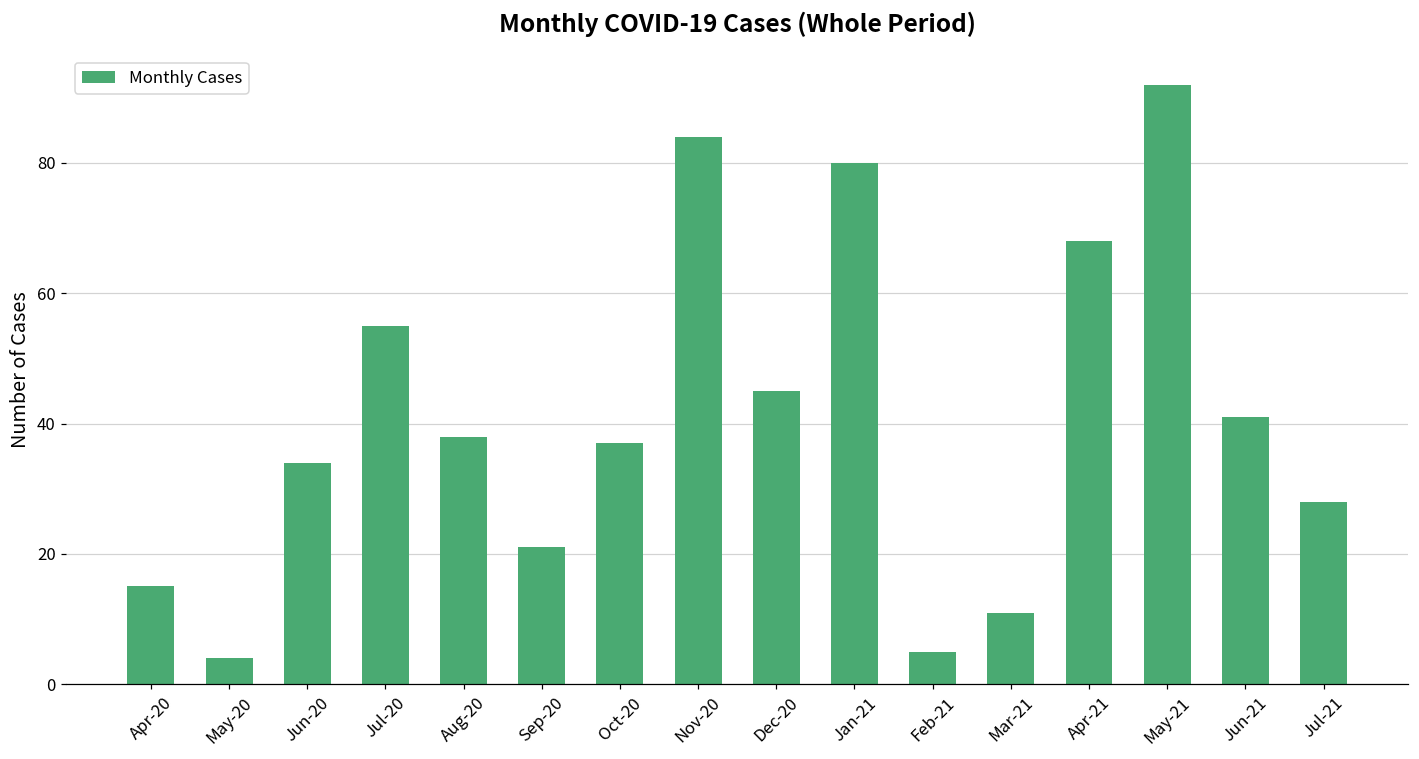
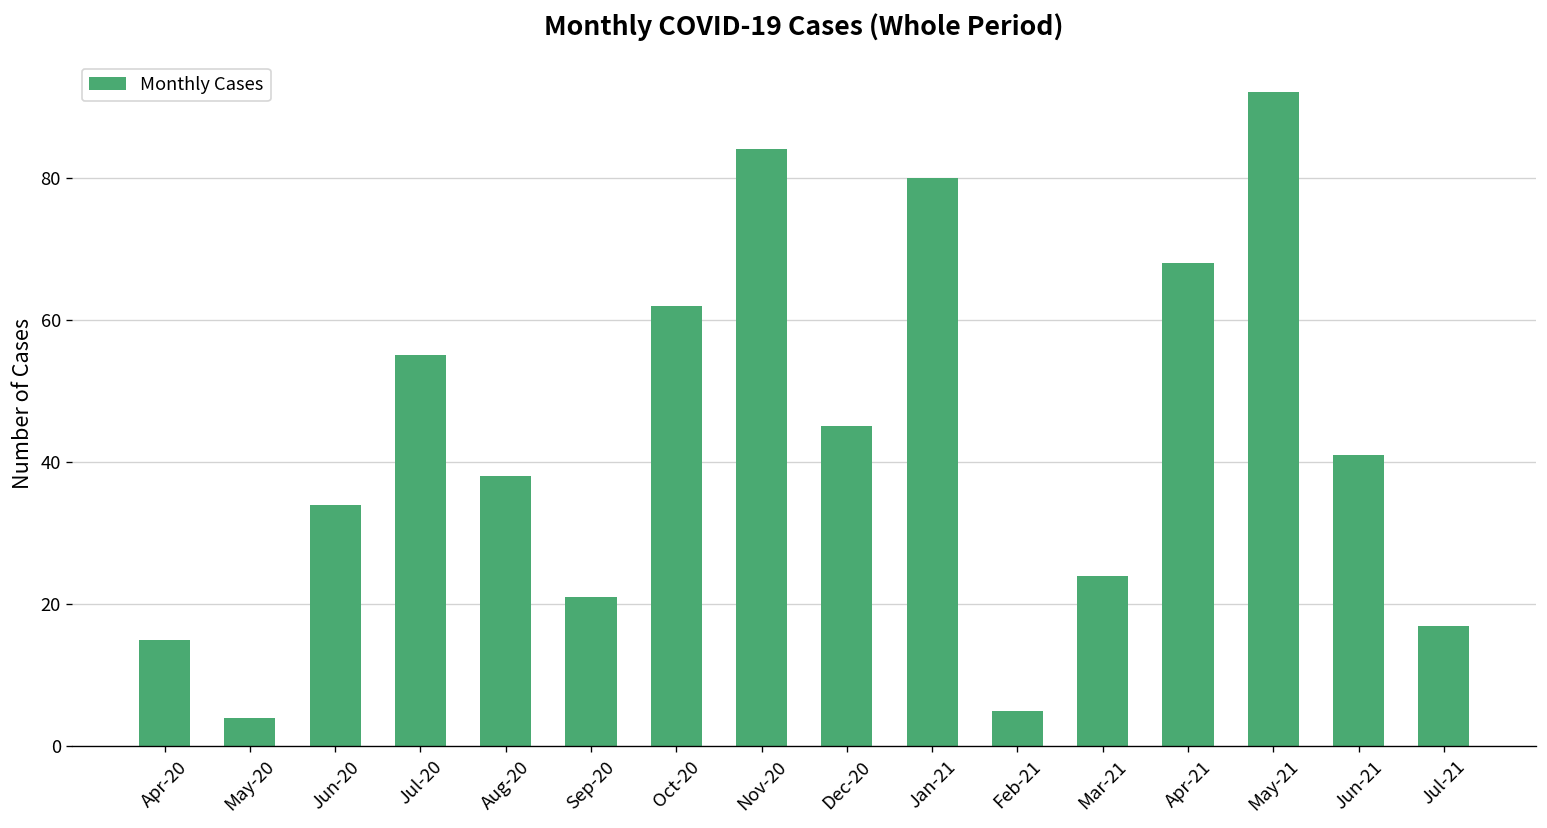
Oct-20: 37 -> 62
Mar-21: 11 -> 24
Jul-21: 28 -> 17
